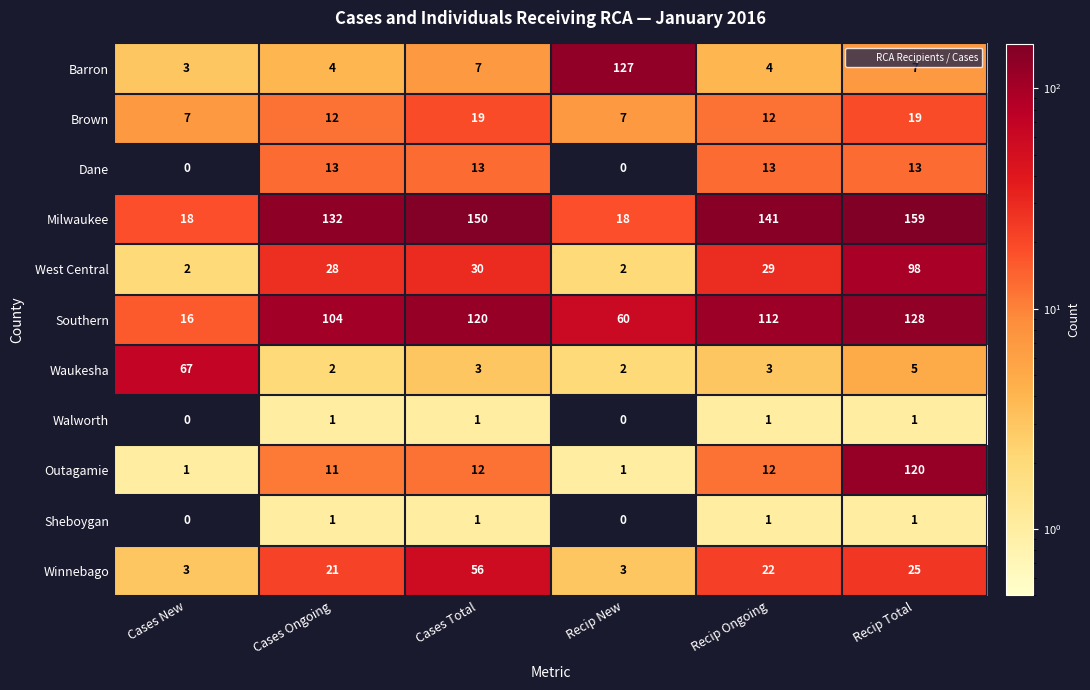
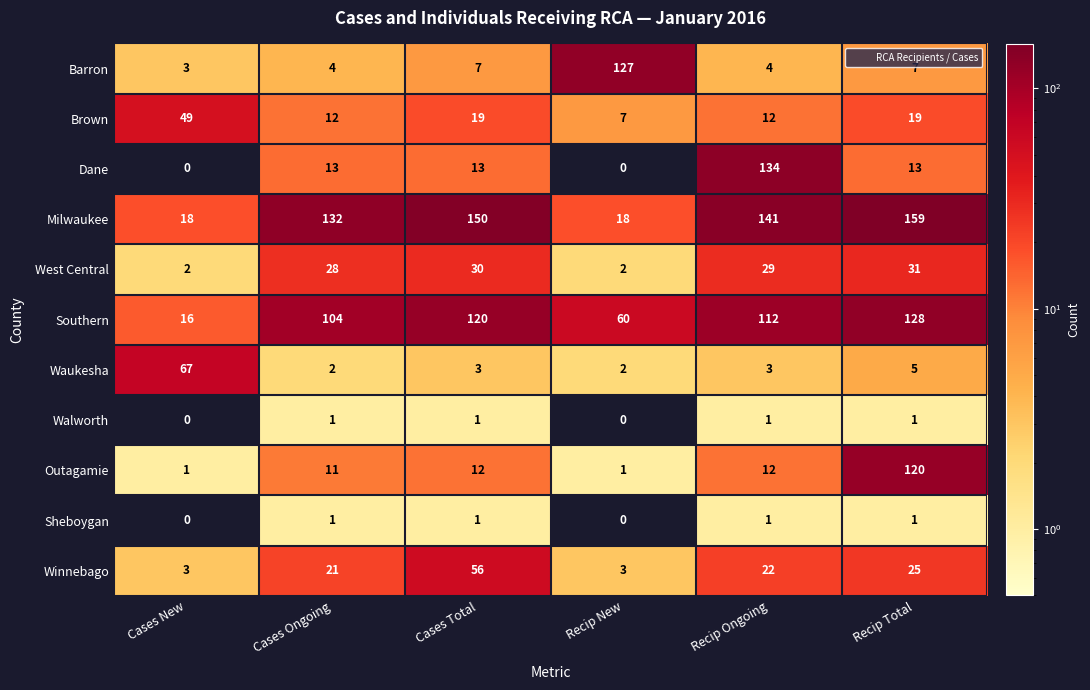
Brown, Cases New: 7 -> 49
Dane, Recip Ongoing: 13 -> 134
West Central, Recip Total: 98 -> 31
